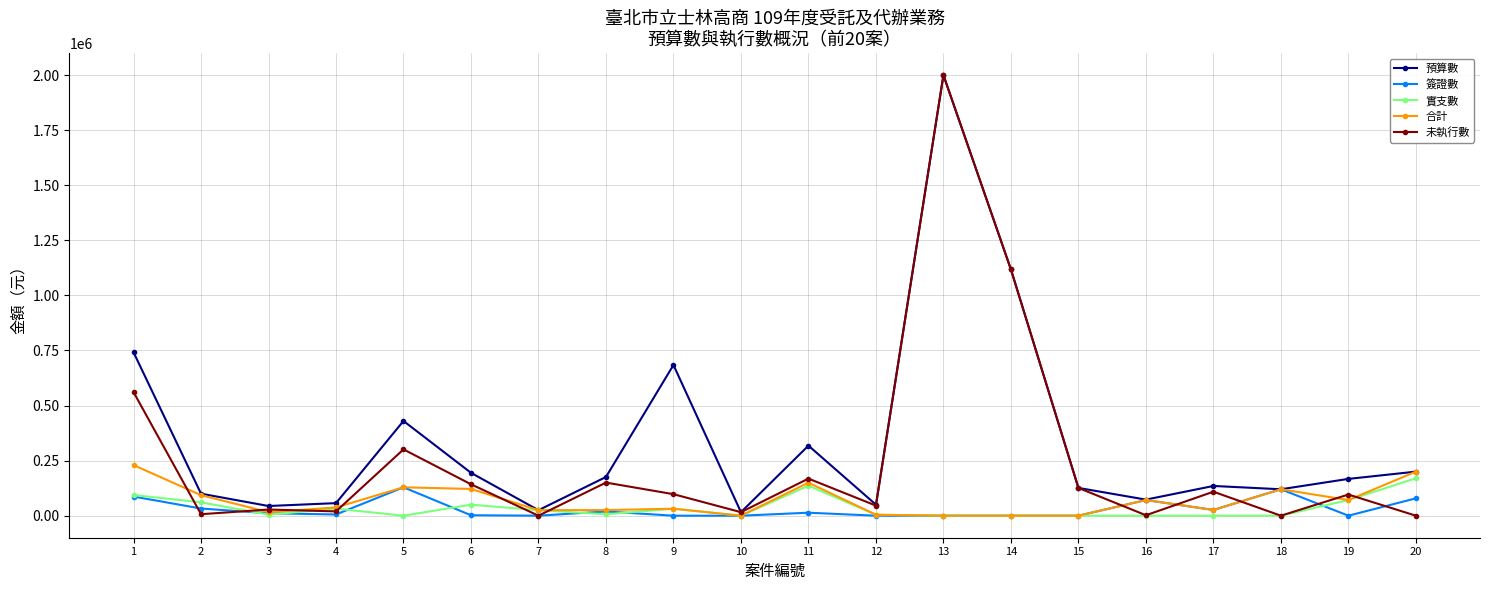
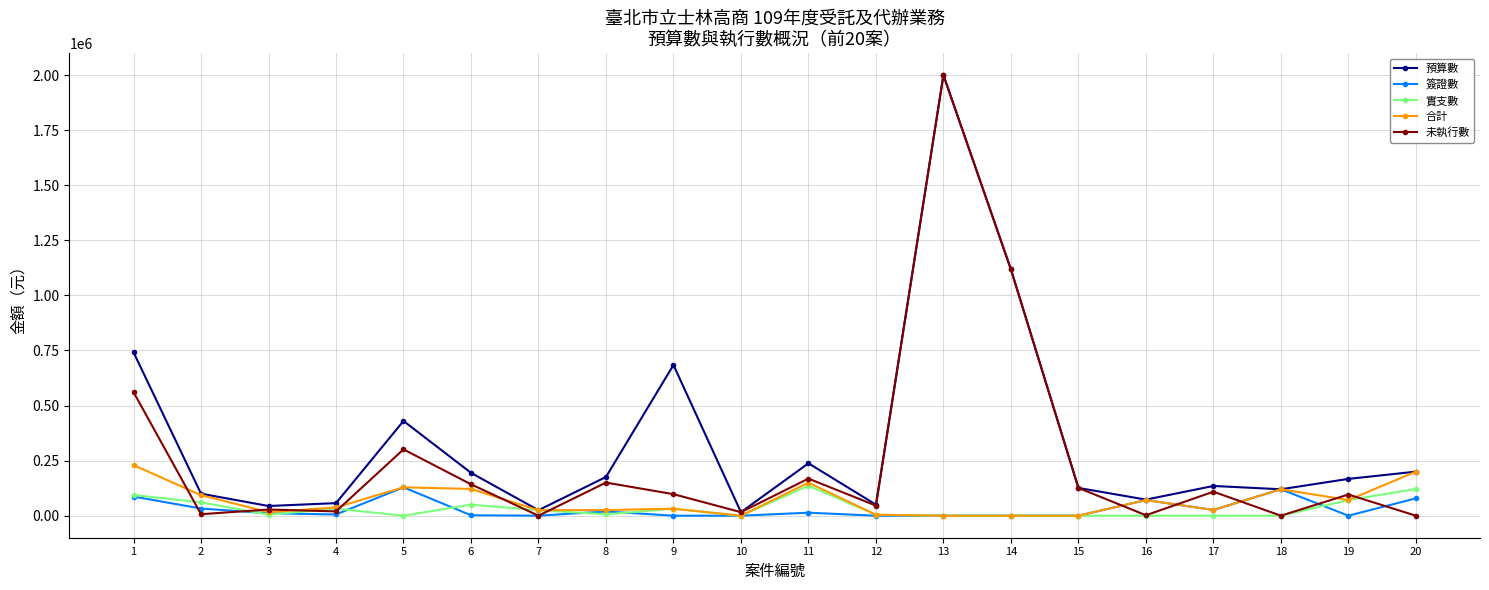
預算數, 11: 320000 -> 240000
實支數, 20: 170000 -> 120000
